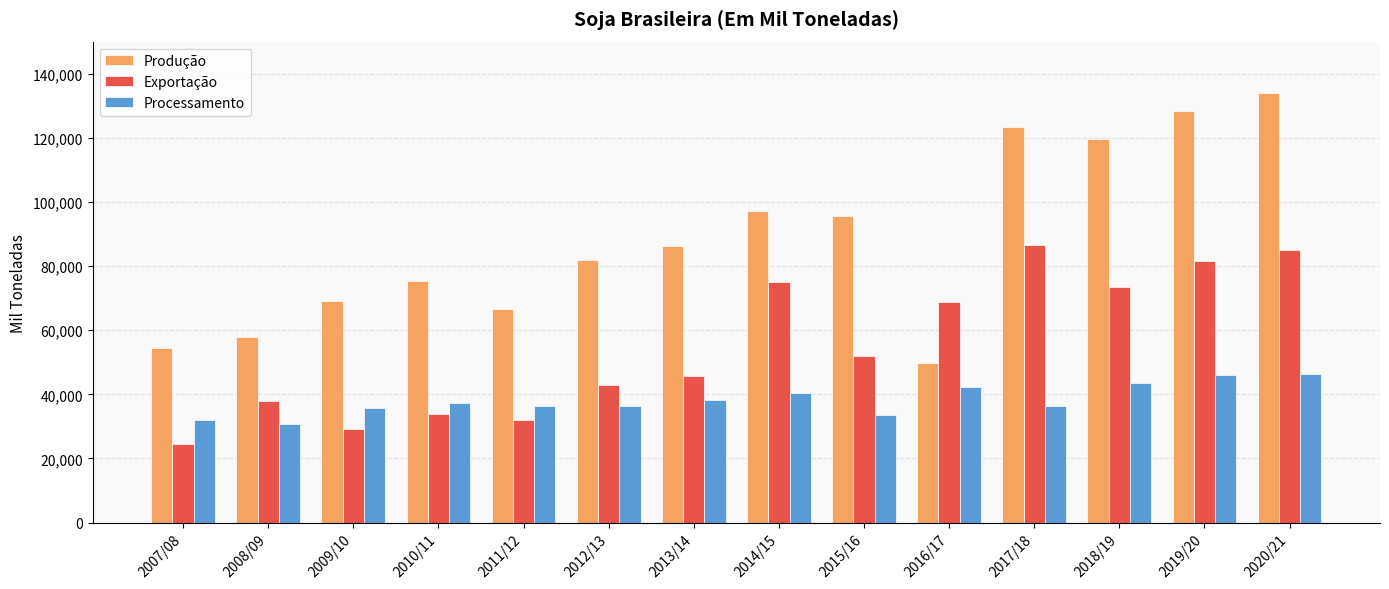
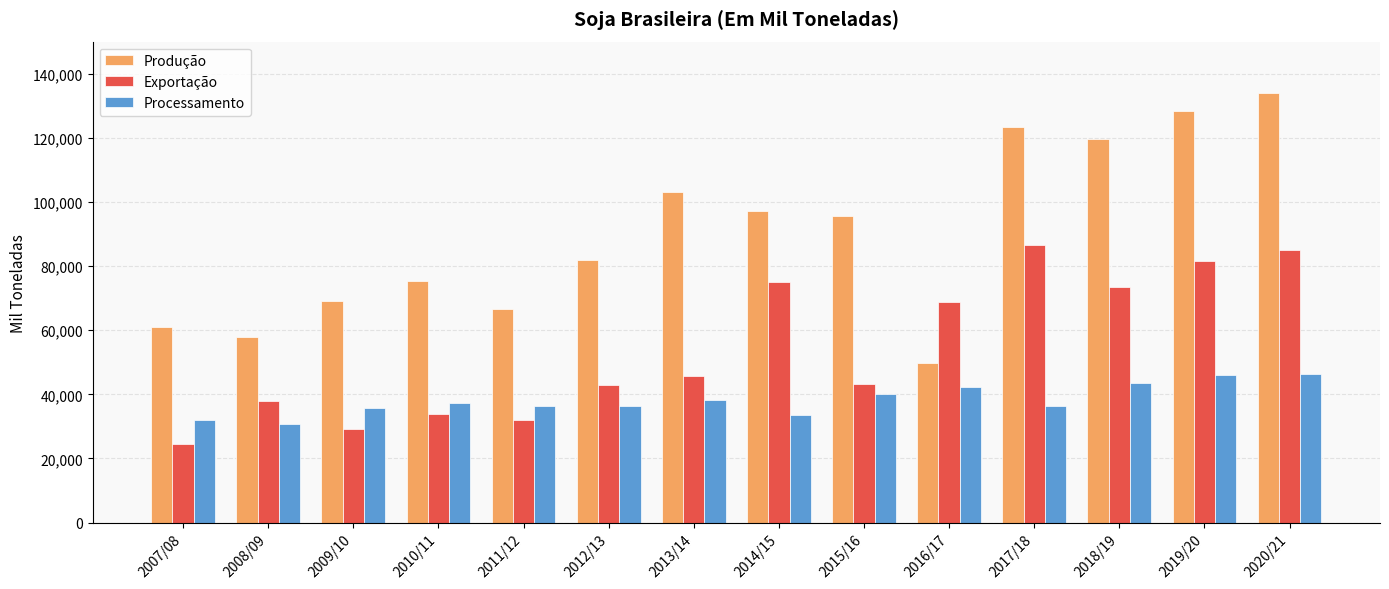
Produção, 2007/08: 55,000 -> 61,000
Produção, 2013/14: 86,000 -> 103,000
Processamento, 2014/15: 40,000 -> 34,000
Exportação, 2015/16: 52,000 -> 43,000
Processamento, 2015/16: 34,000 -> 40,000
